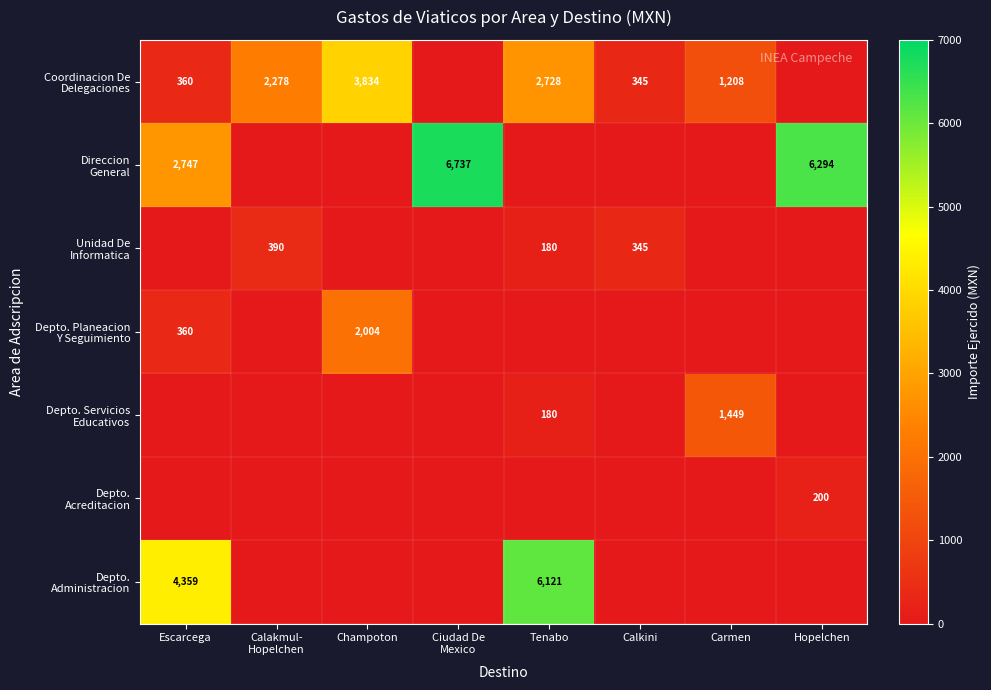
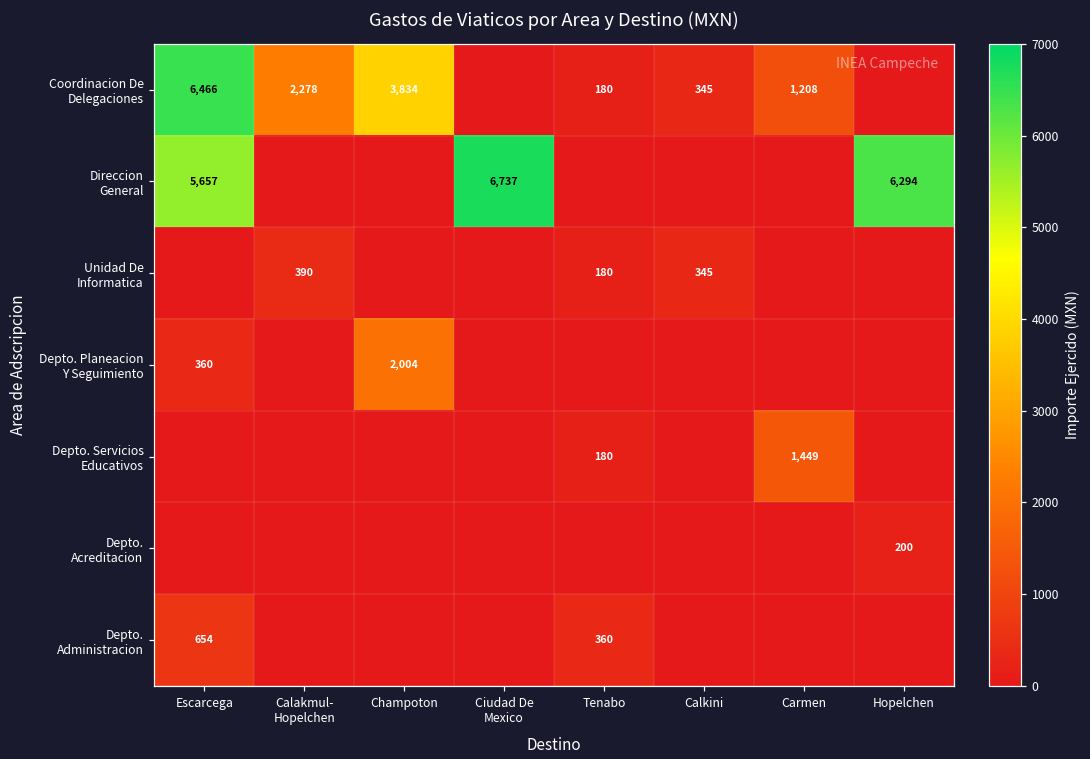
Coordinacion De Delegaciones, Escarcega: 360 -> 6,466
Coordinacion De Delegaciones, Tenabo: 2,728 -> 180
Direccion General, Escarcega: 2,747 -> 5,657
Depto. Administracion, Escarcega: 4,359 -> 654
Depto. Administracion, Tenabo: 6,121 -> 360
